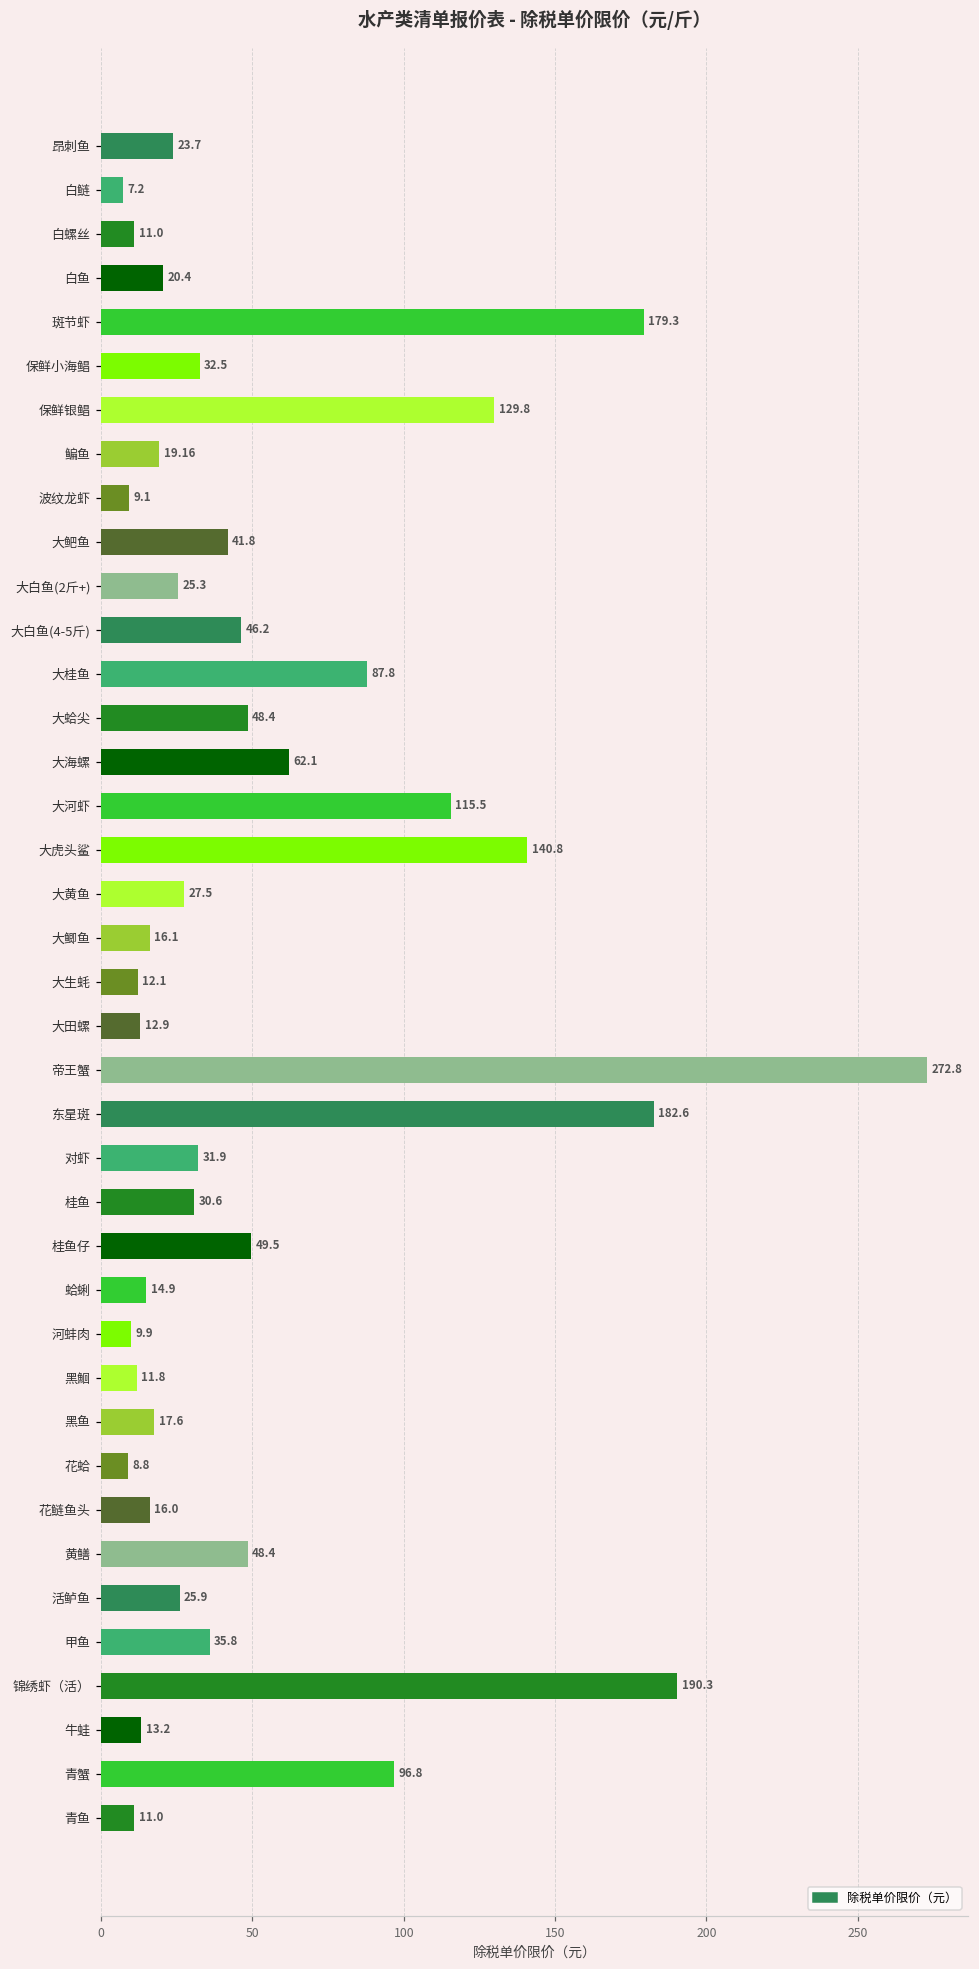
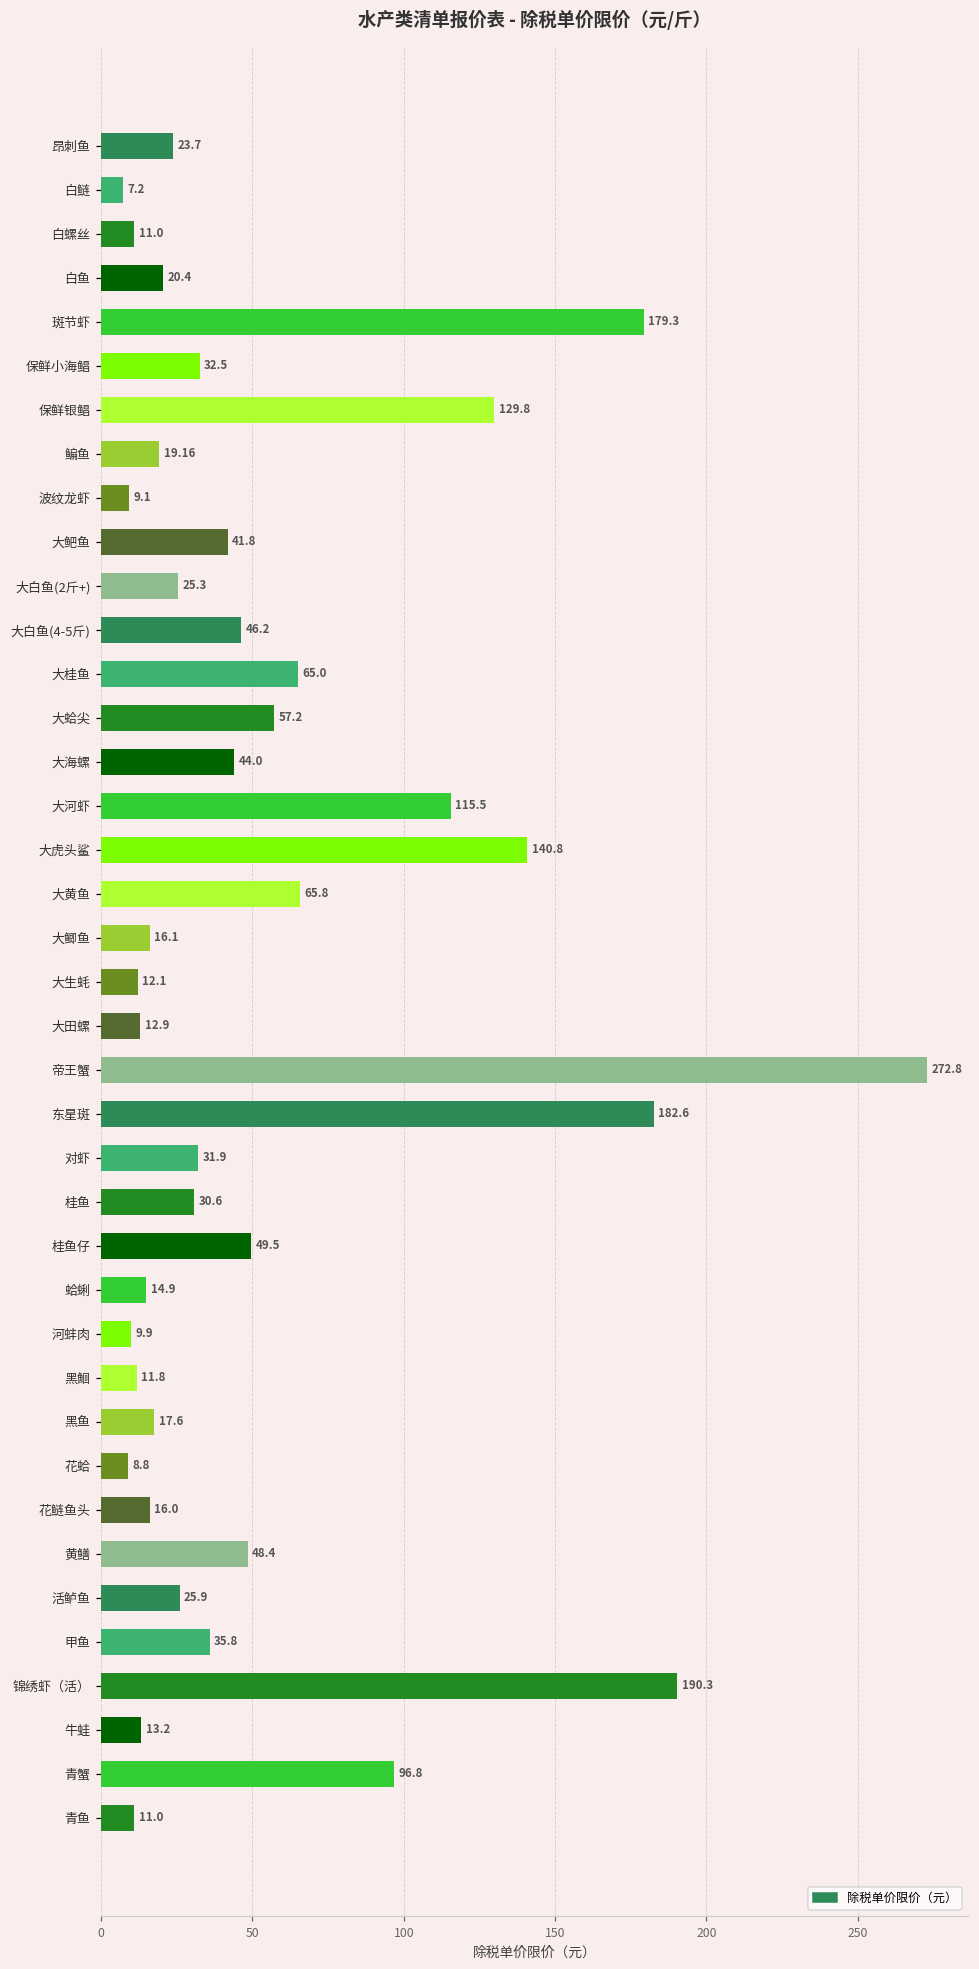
大桂鱼: 87.8 -> 65.0
大蛤尖: 48.4 -> 57.2
大海螺: 62.1 -> 44.0
大黄鱼: 27.5 -> 65.8
